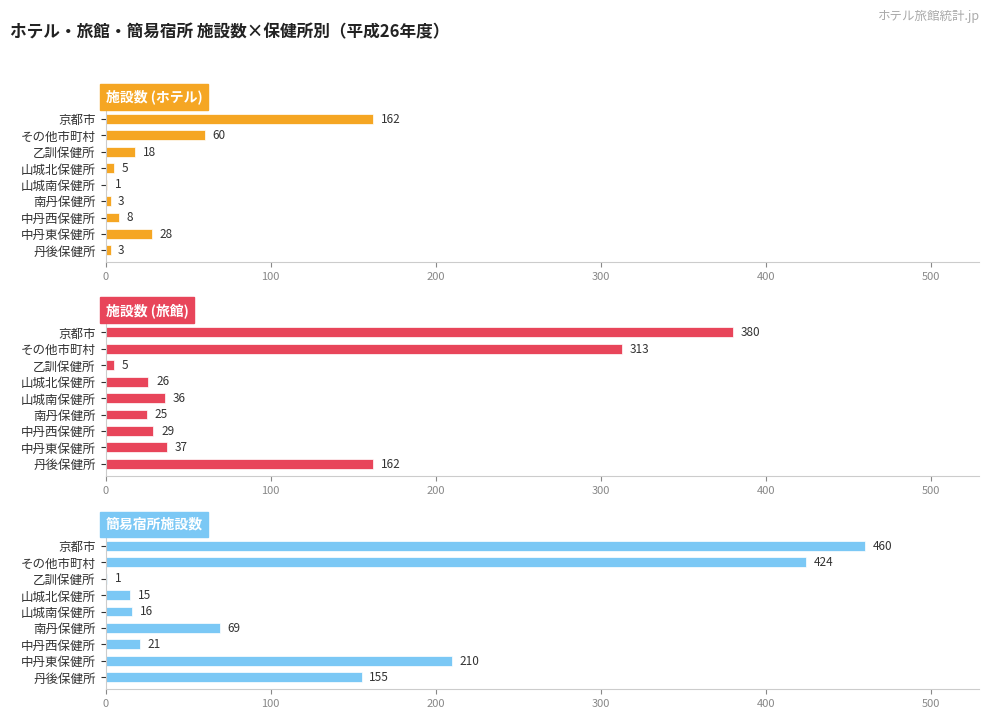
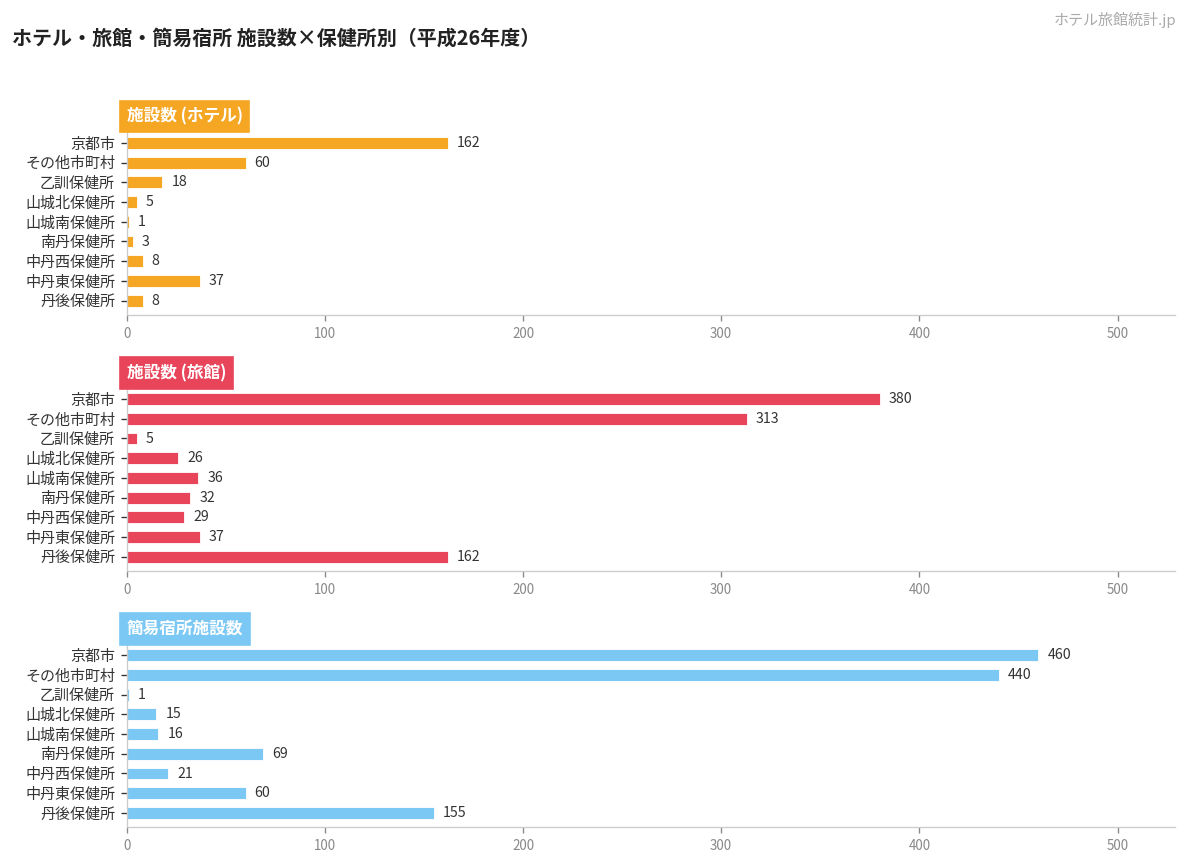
施設数 (ホテル), 中丹東保健所: 28 -> 37
施設数 (ホテル), 丹後保健所: 3 -> 8
施設数 (旅館), 南丹保健所: 25 -> 32
簡易宿所施設数, その他市町村: 424 -> 440
簡易宿所施設数, 中丹東保健所: 210 -> 60
